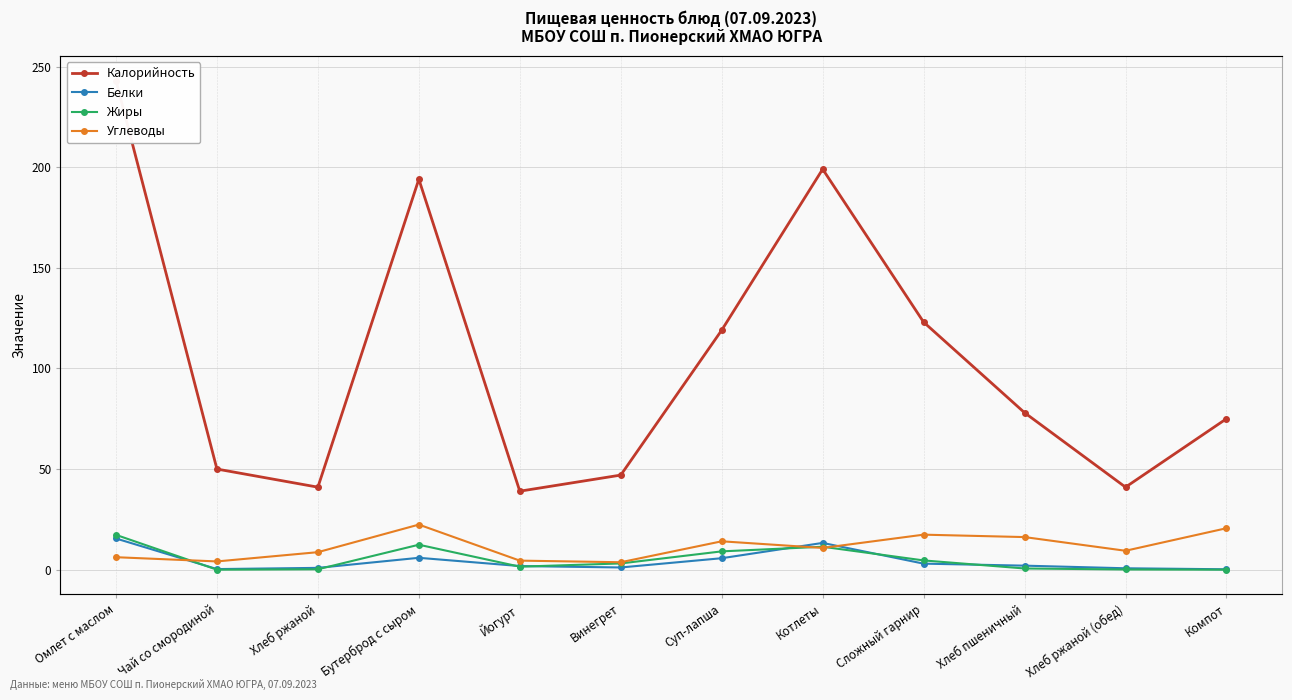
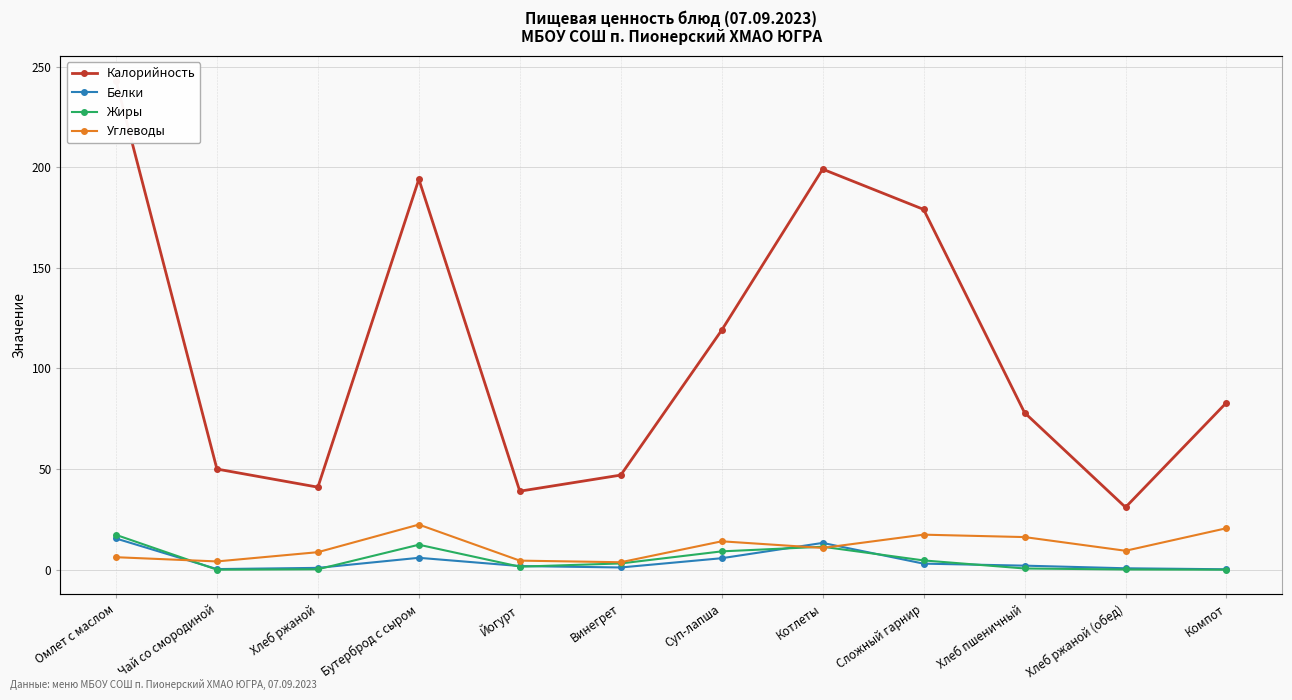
Калорийность, Сложный гарнир: 123 -> 179
Калорийность, Хлеб ржаной (обед): 41 -> 31
Калорийность, Компот: 75 -> 83
